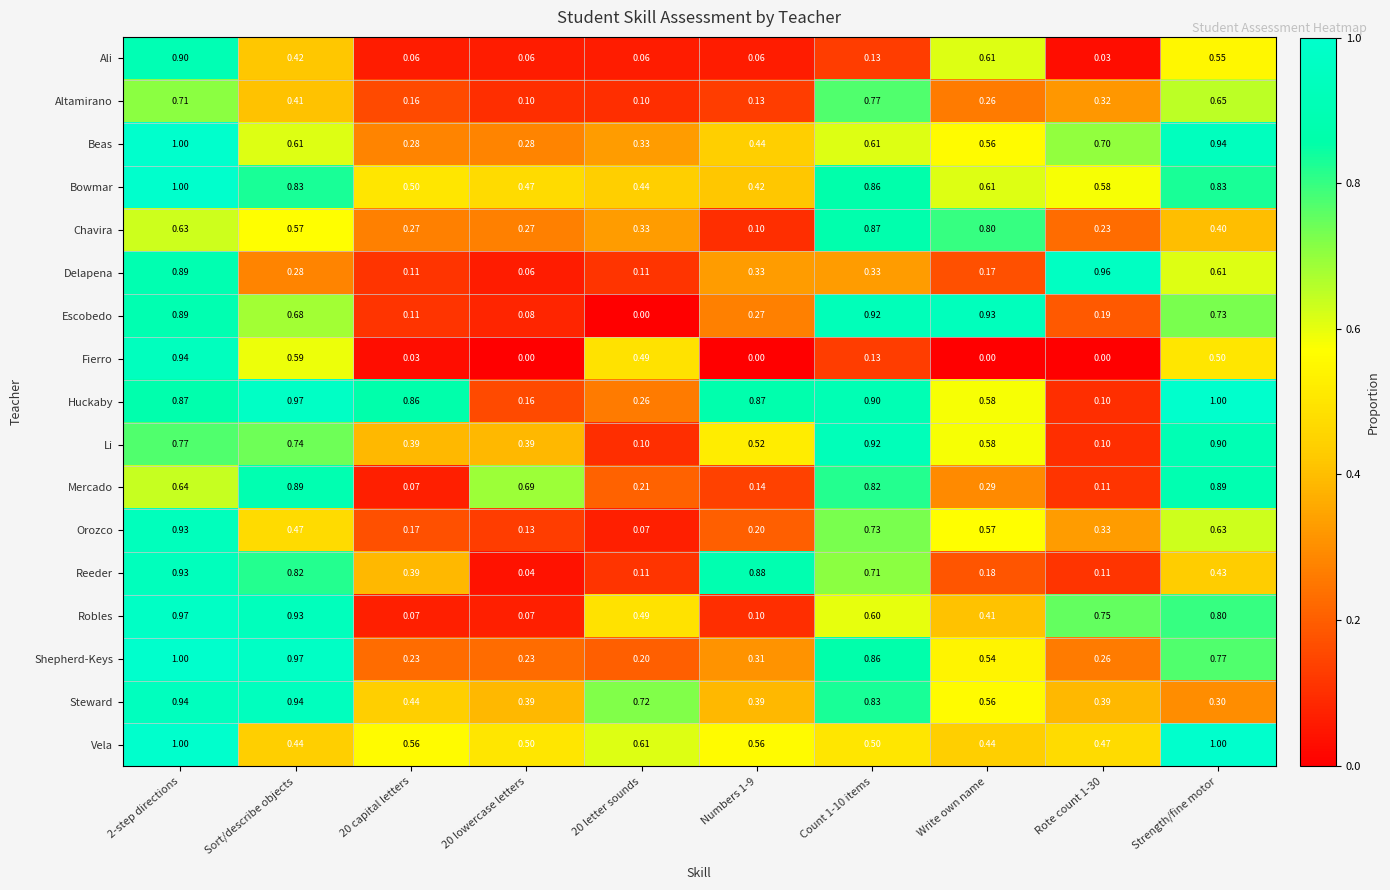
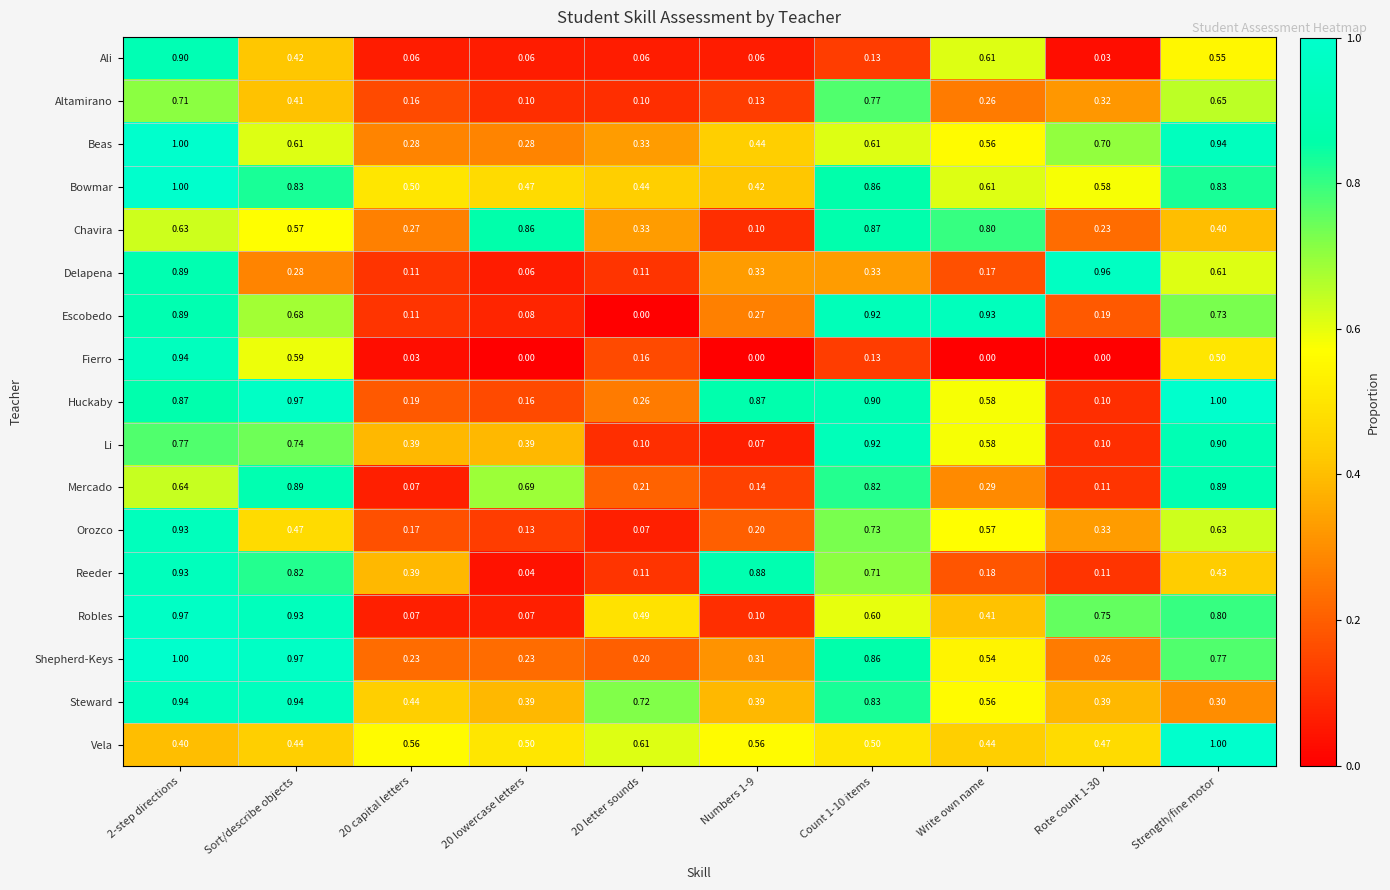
Chavira, 20 lowercase letters: 0.27 -> 0.86
Fierro, 20 letter sounds: 0.49 -> 0.16
Huckaby, 20 capital letters: 0.86 -> 0.19
Li, Numbers 1-9: 0.52 -> 0.07
Vela, 2-step directions: 1.00 -> 0.40
